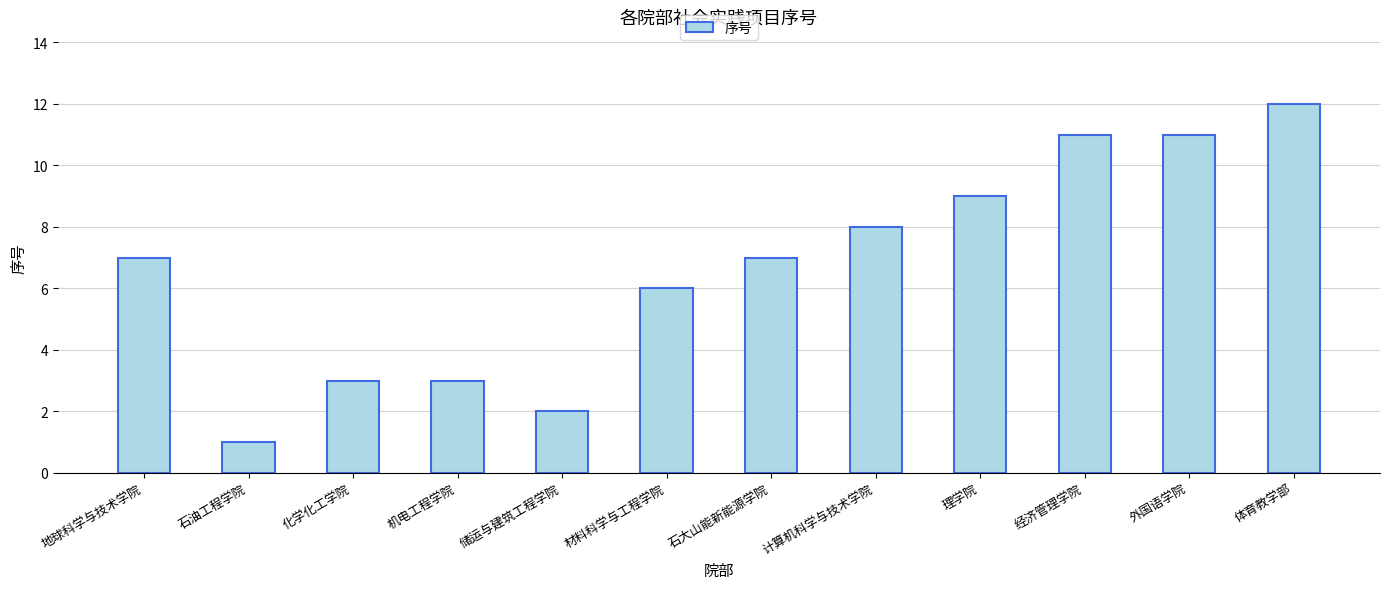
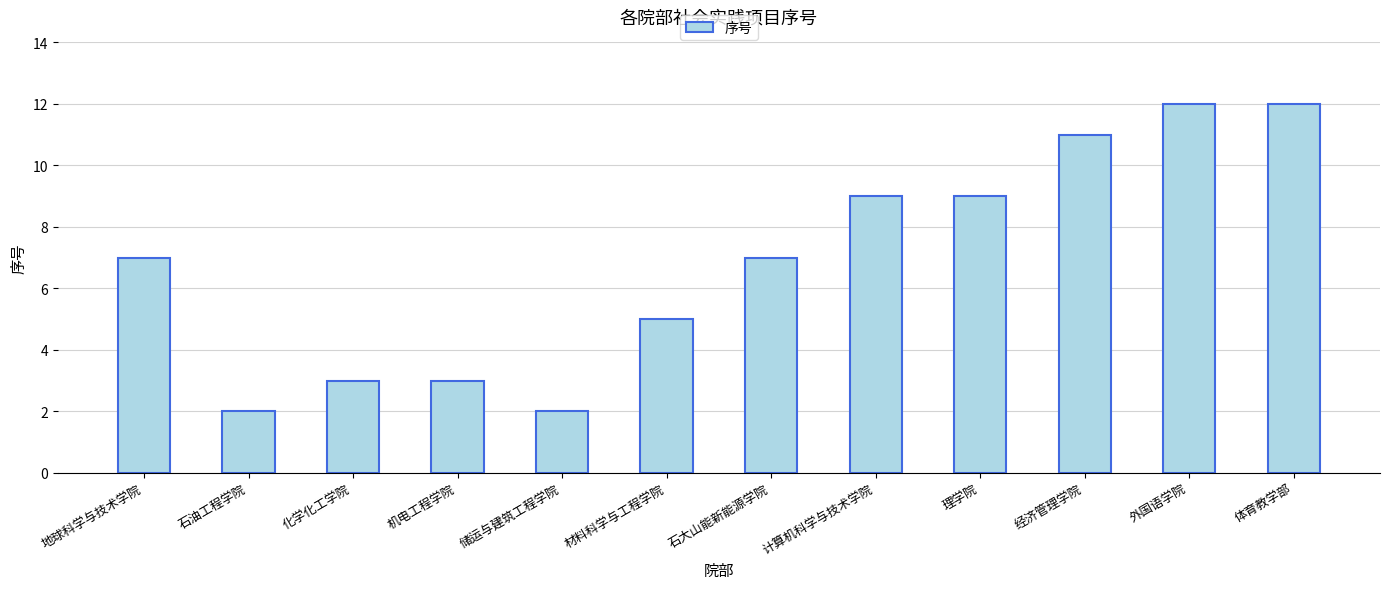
石油工程学院: 1 -> 2
材料科学与工程学院: 6 -> 5
计算机科学与技术学院: 8 -> 9
外国语学院: 11 -> 12
